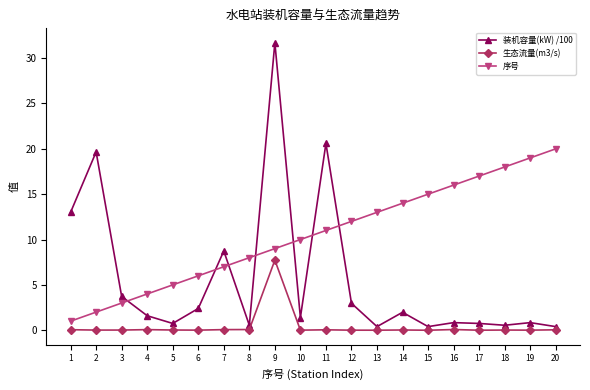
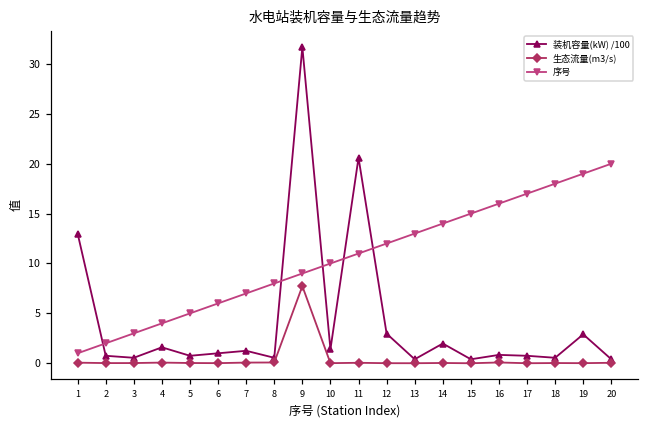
装机容量(kW) /100, 2: 20 -> 1
装机容量(kW) /100, 3: 4 -> 1
装机容量(kW) /100, 6: 2 -> 1
装机容量(kW) /100, 7: 9 -> 1
装机容量(kW) /100, 19: 1 -> 3
